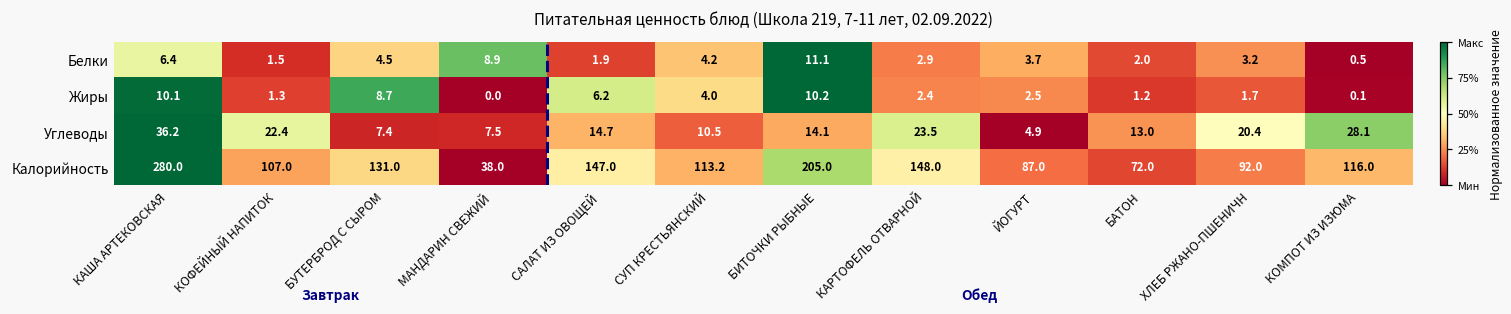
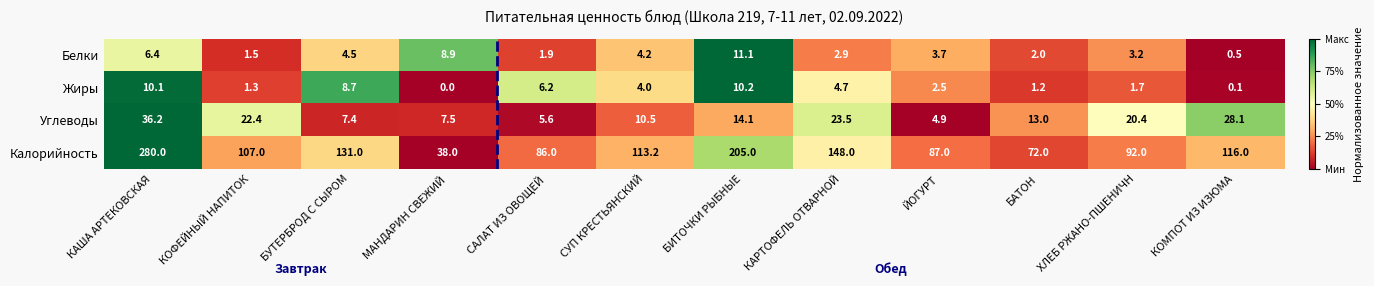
Жиры, КАРТОФЕЛЬ ОТВАРНОЙ: 2.4 -> 4.7
Углеводы, САЛАТ ИЗ ОВОЩЕЙ: 14.7 -> 5.6
Калорийность, САЛАТ ИЗ ОВОЩЕЙ: 147.0 -> 86.0
